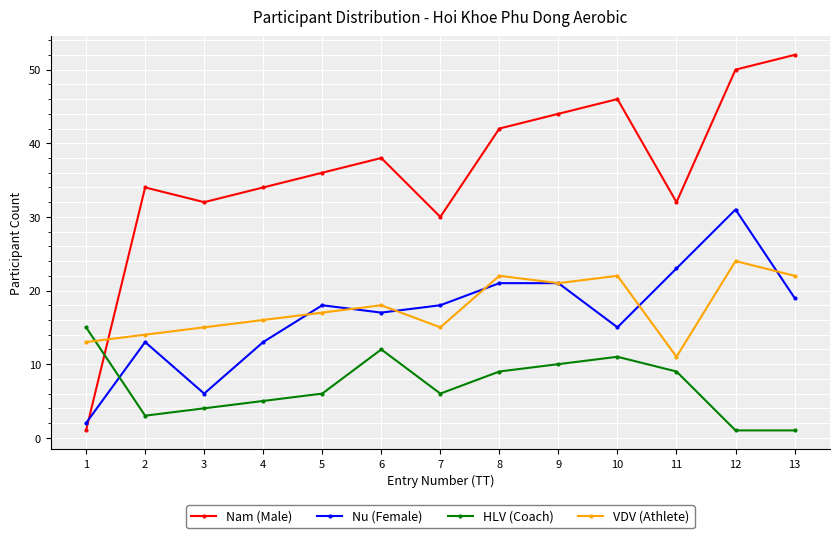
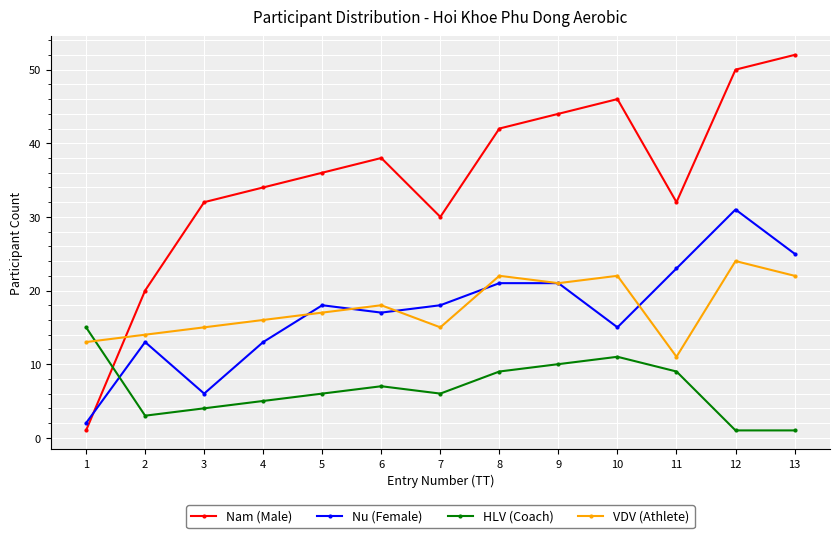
Nam (Male), 2: 34 -> 20
HLV (Coach), 6: 12 -> 7
Nu (Female), 13: 19 -> 25
